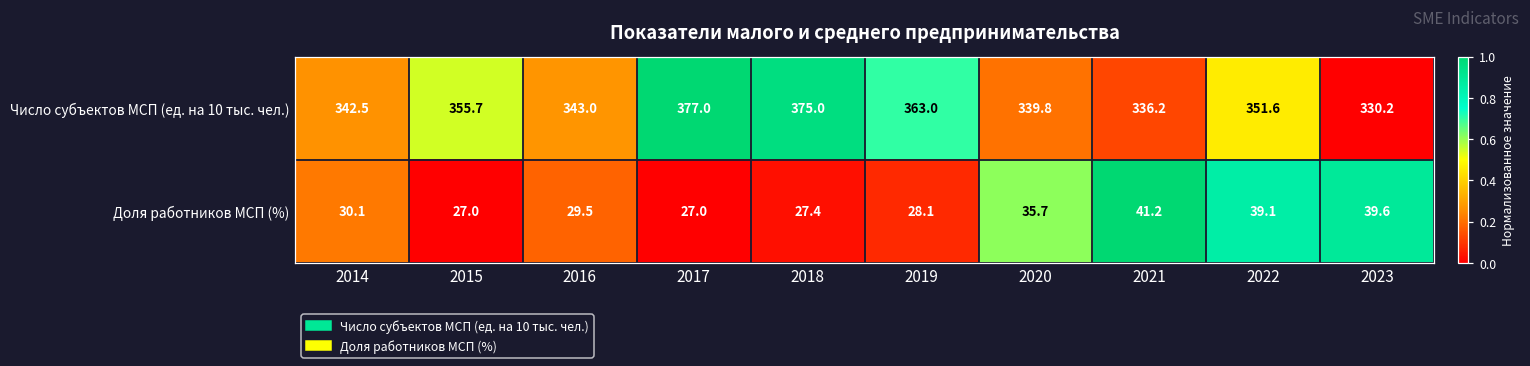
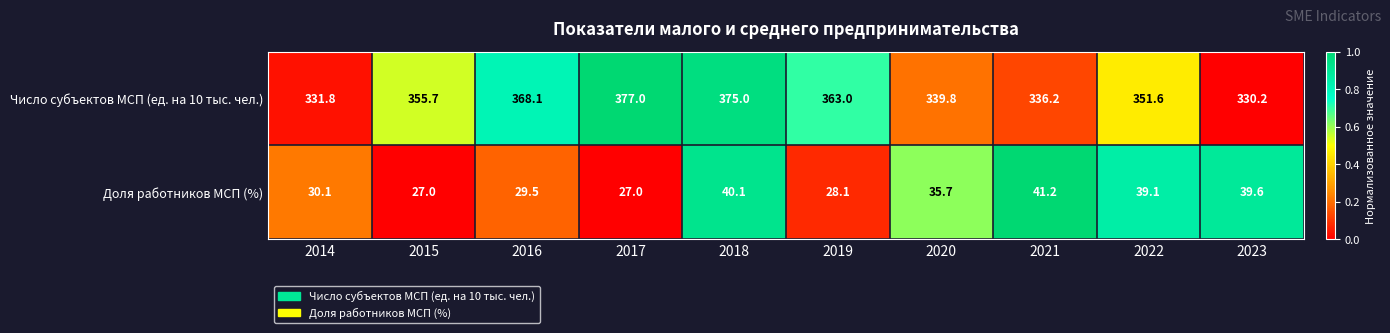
Число субъектов МСП (ед. на 10 тыс. чел.), 2014: 342.5 -> 331.8
Число субъектов МСП (ед. на 10 тыс. чел.), 2016: 343.0 -> 368.1
Доля работников МСП (%), 2018: 27.4 -> 40.1
